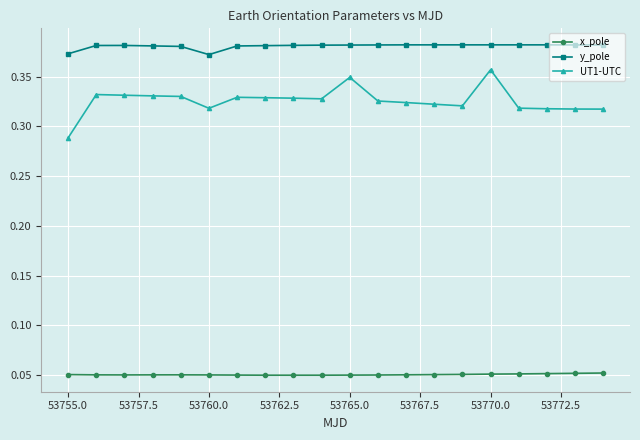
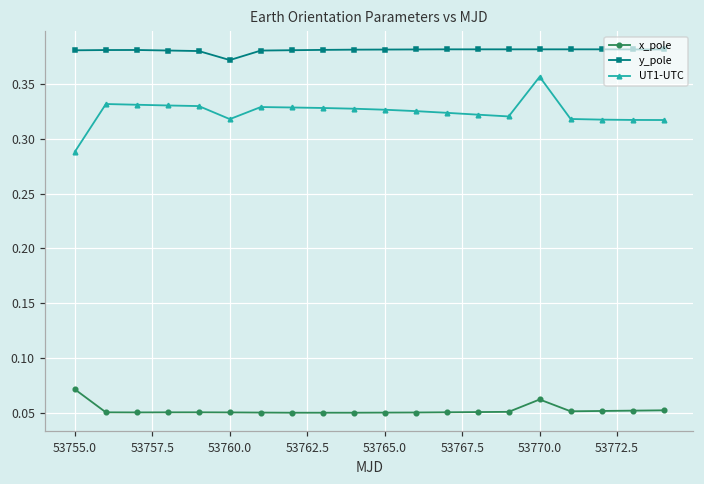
x_pole, 53755.0: 0.05 -> 0.07
y_pole, 53755.0: 0.37 -> 0.38
UT1-UTC, 53765.0: 0.35 -> 0.33
x_pole, 53770.0: 0.05 -> 0.06
